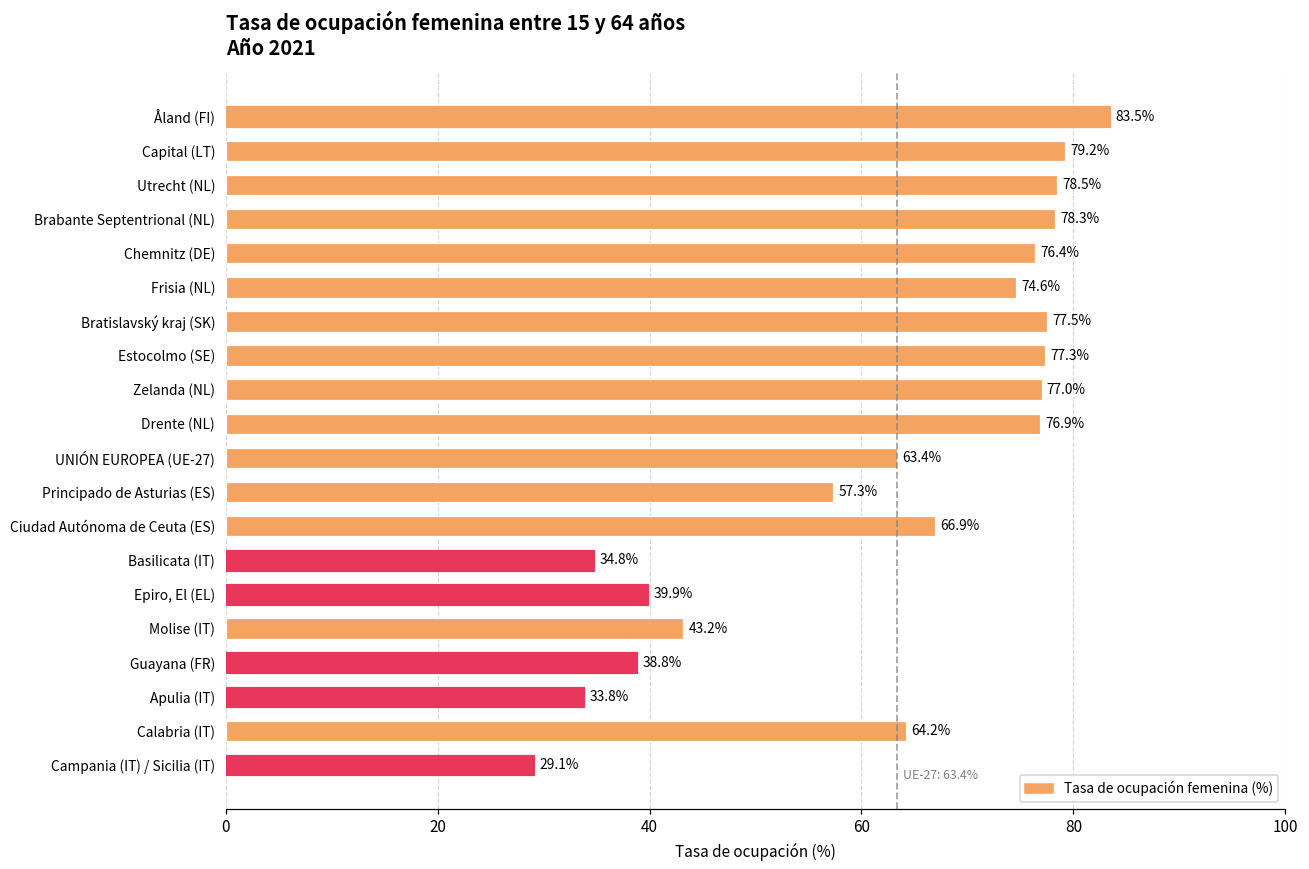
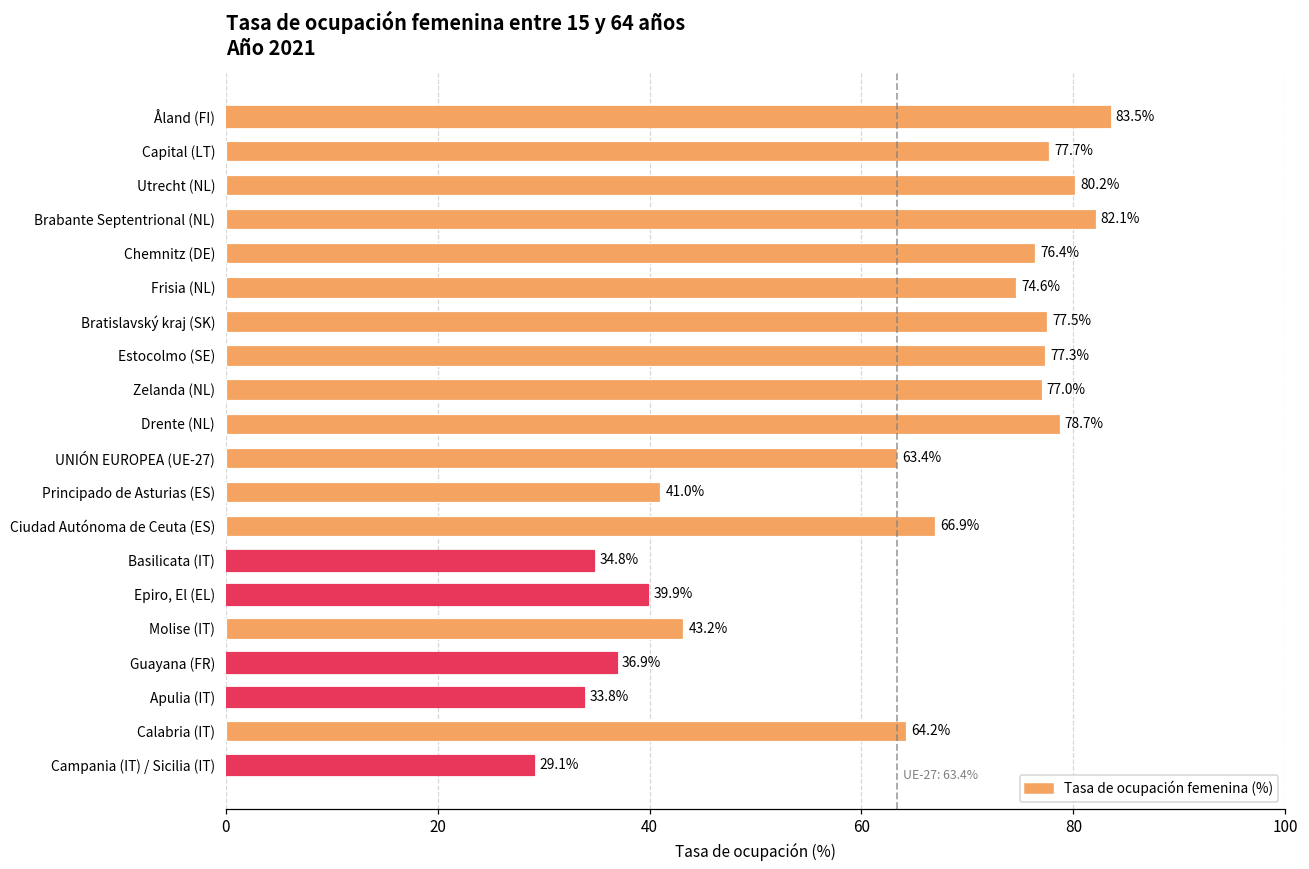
Capital (LT): 79.2% -> 77.7%
Utrecht (NL): 78.5% -> 80.2%
Brabante Septentrional (NL): 78.3% -> 82.1%
Drente (NL): 76.9% -> 78.7%
Principado de Asturias (ES): 57.3% -> 41.0%
Guayana (FR): 38.8% -> 36.9%
